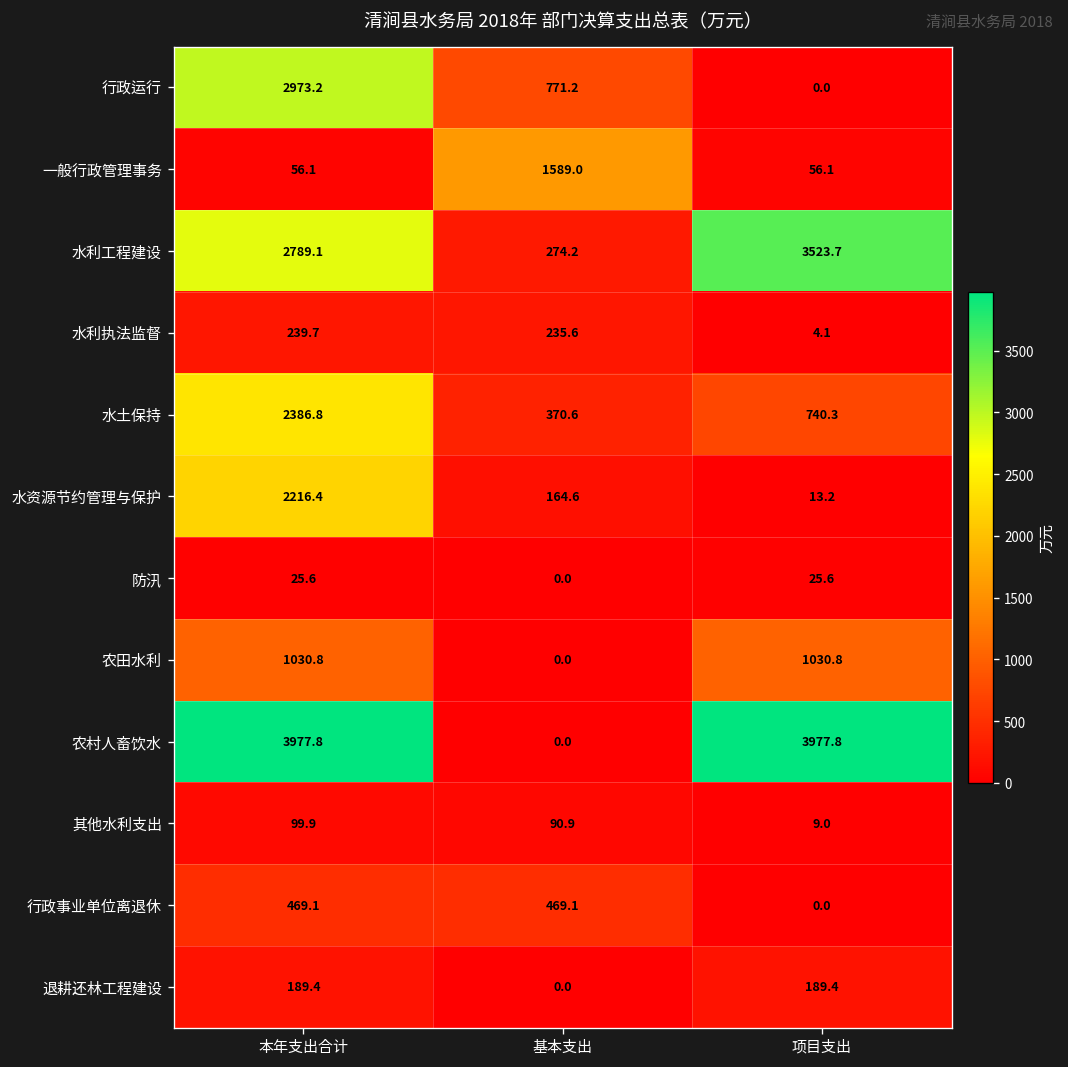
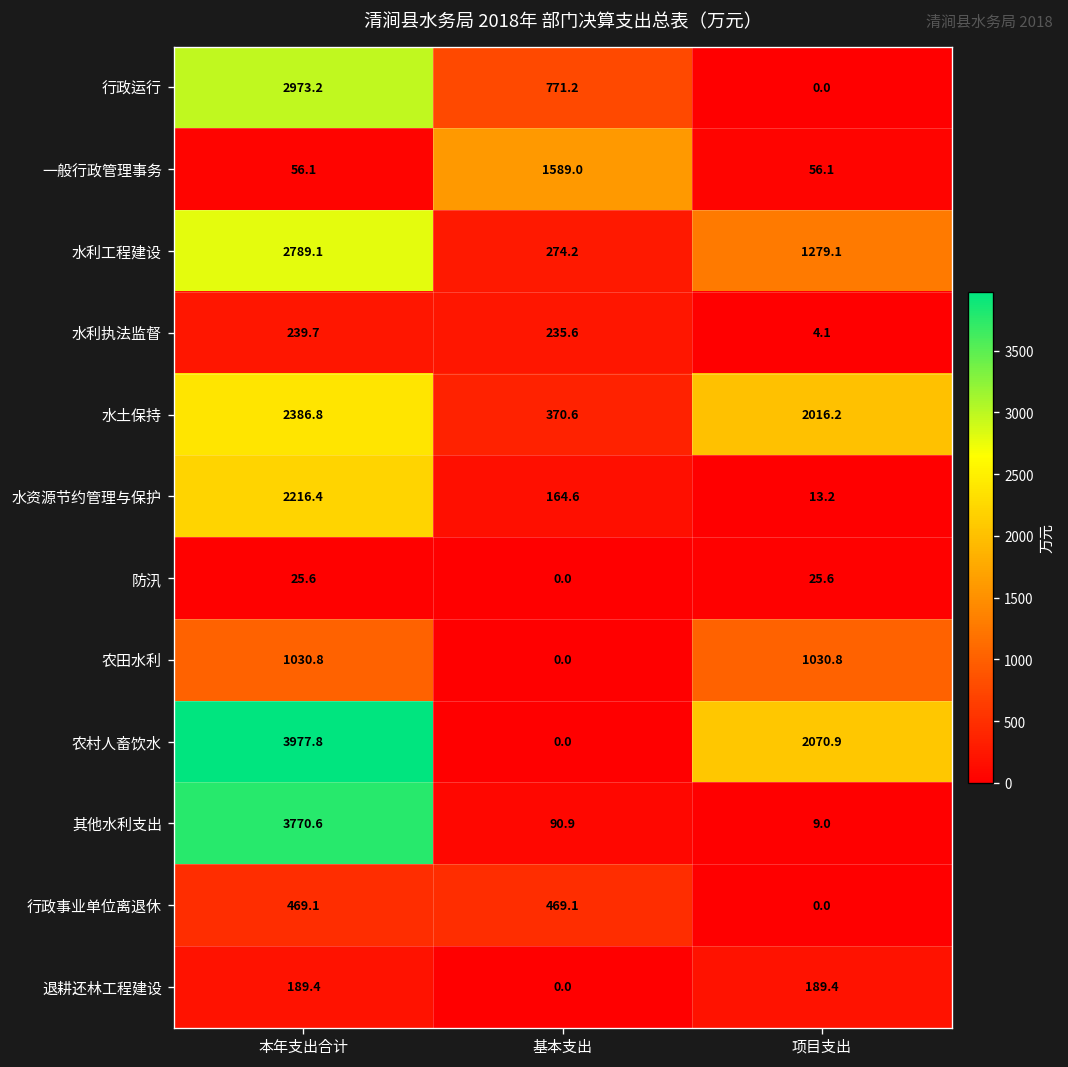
水利工程建设, 项目支出: 3523.7 -> 1279.1
水土保持, 项目支出: 740.3 -> 2016.2
农村人畜饮水, 项目支出: 3977.8 -> 2070.9
其他水利支出, 本年支出合计: 99.9 -> 3770.6
